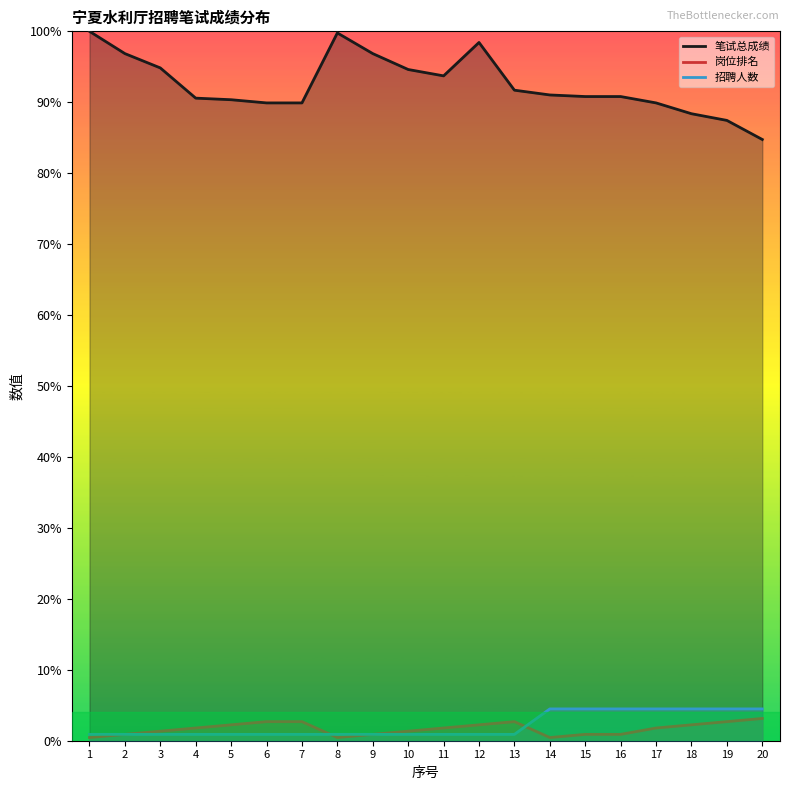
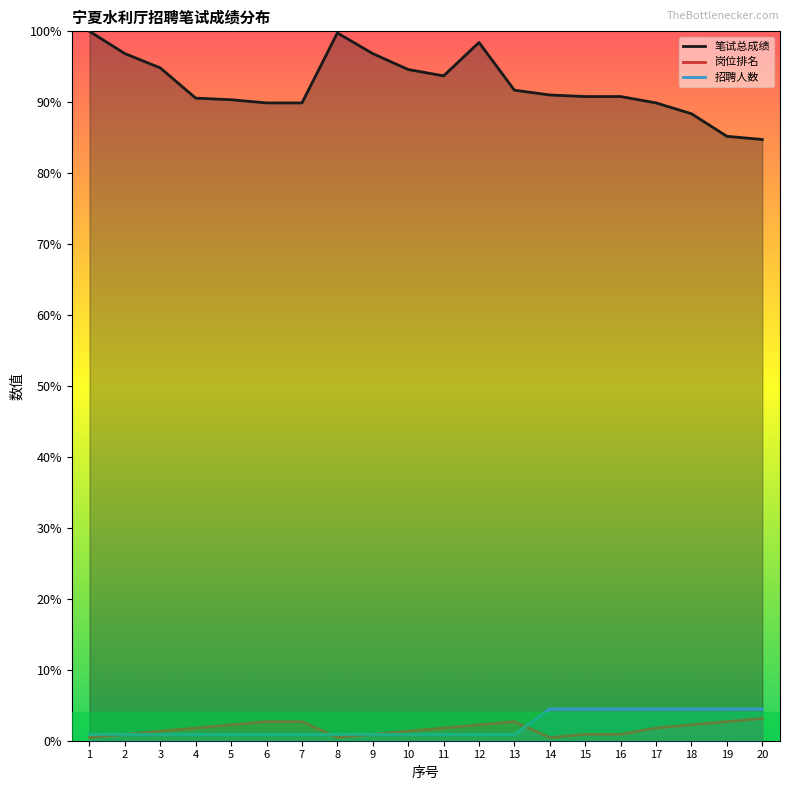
笔试总成绩, 19: 87% -> 85%
